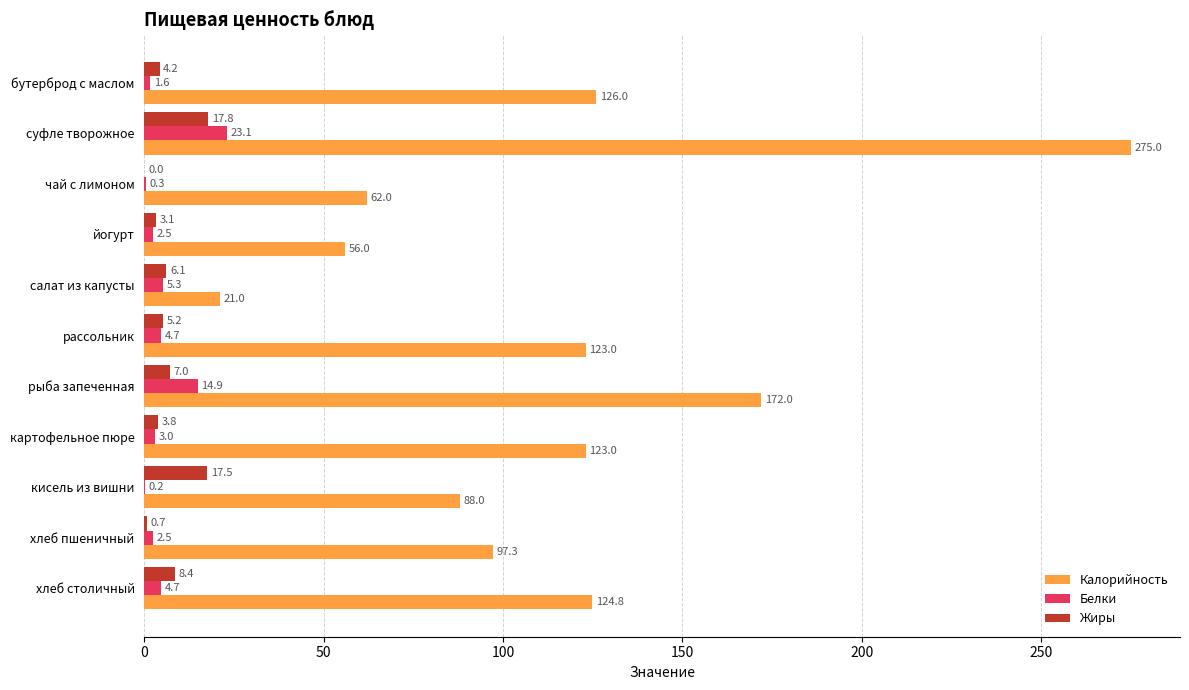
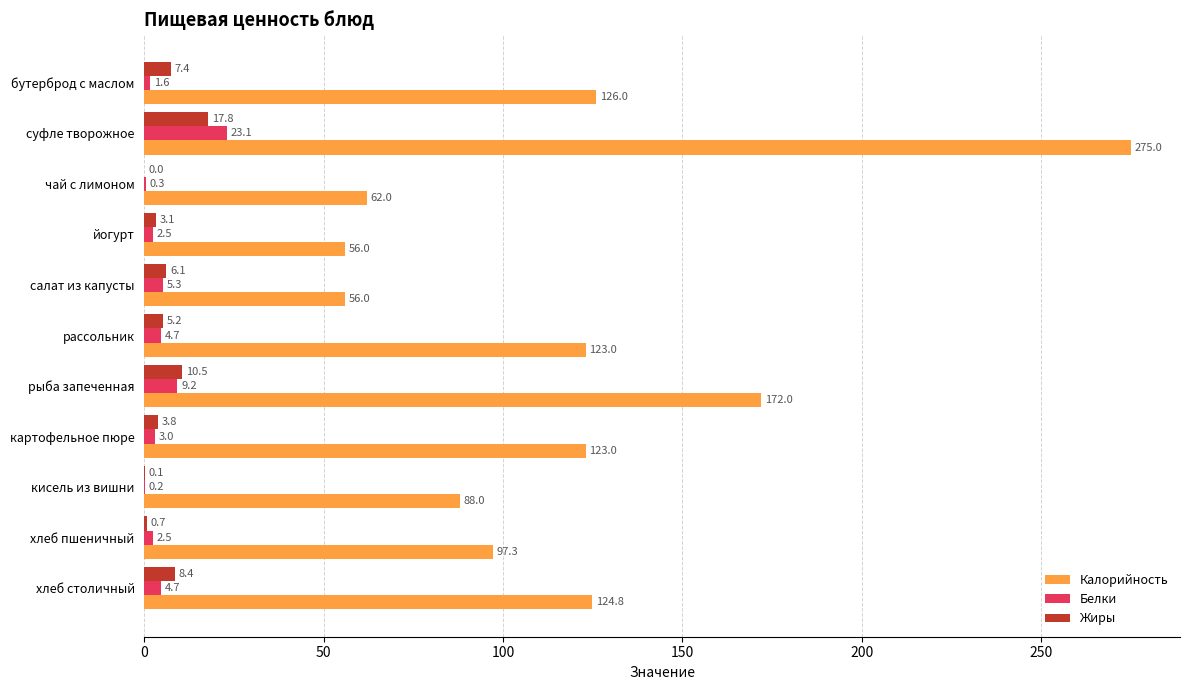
Жиры, бутерброд с маслом: 4.2 -> 7.4
Калорийность, салат из капусты: 21.0 -> 56.0
Жиры, рыба запеченная: 7.0 -> 10.5
Белки, рыба запеченная: 14.9 -> 9.2
Жиры, кисель из вишни: 17.5 -> 0.1
